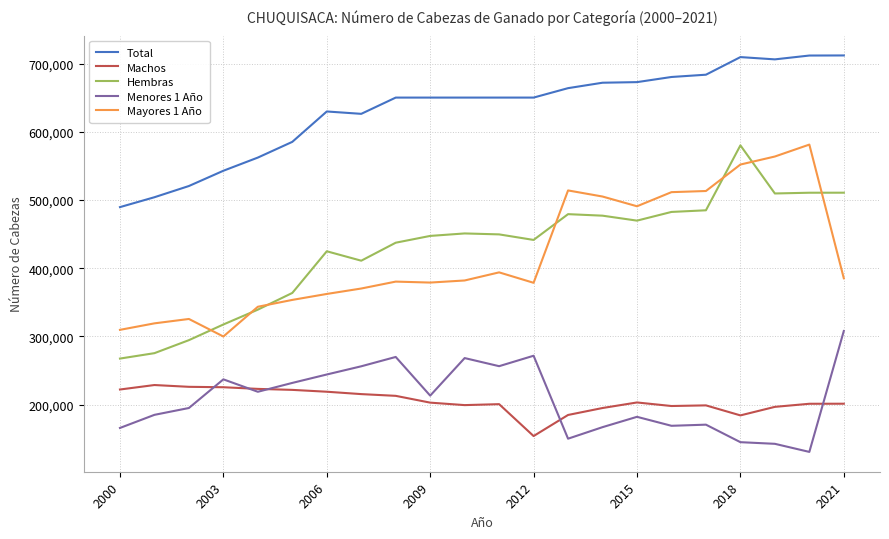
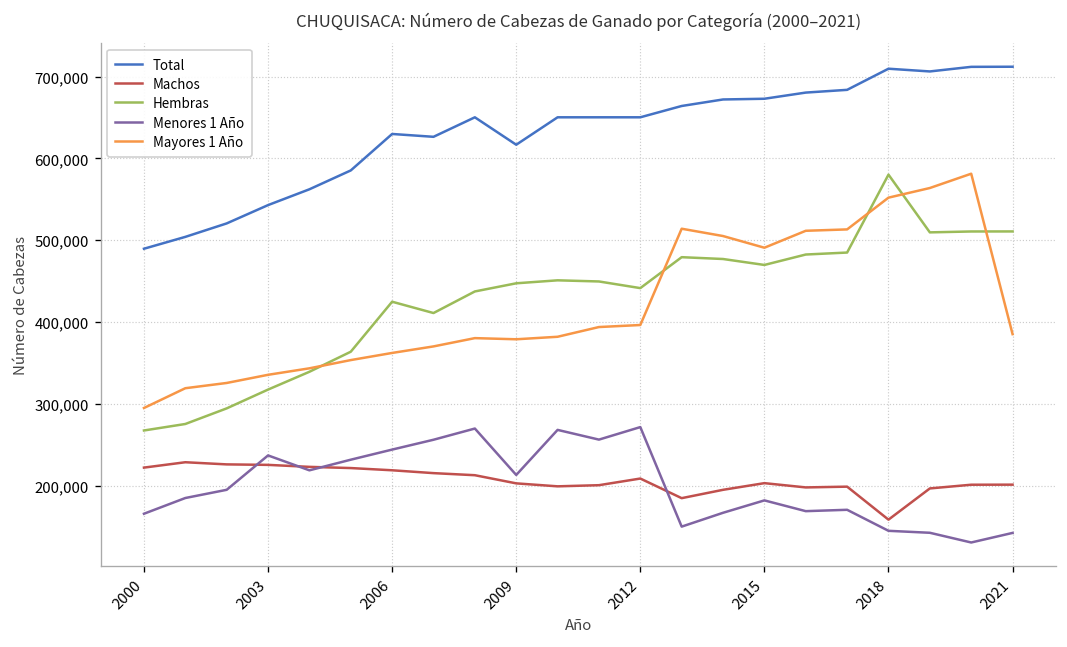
Mayores 1 Año, 2000: 310,000 -> 290,000
Mayores 1 Año, 2003: 300,000 -> 340,000
Total, 2009: 650,000 -> 620,000
Machos, 2012: 150,000 -> 210,000
Mayores 1 Año, 2012: 380,000 -> 400,000
Machos, 2018: 180,000 -> 160,000
Menores 1 Año, 2021: 310,000 -> 140,000
